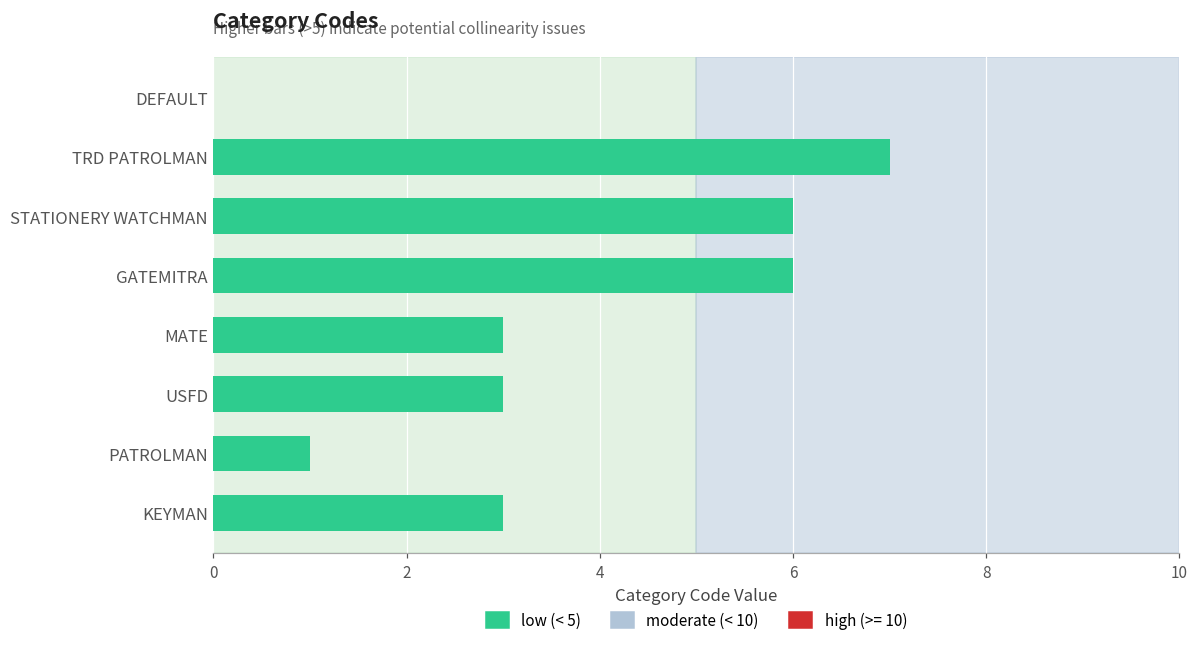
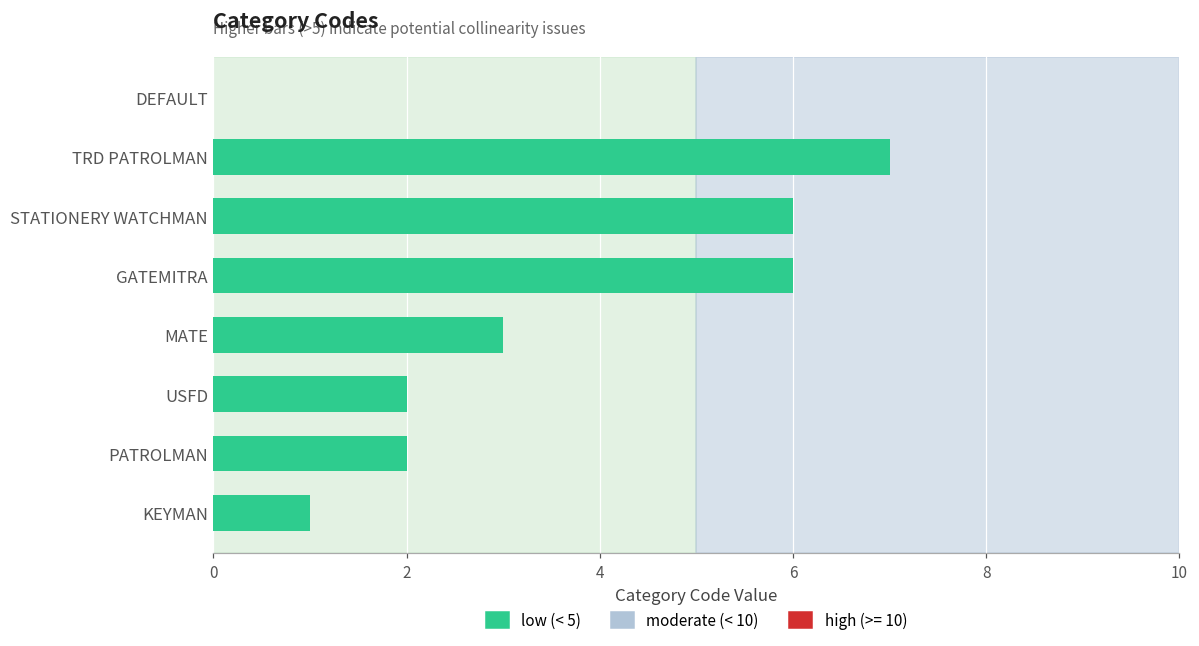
USFD: 3 -> 2
PATROLMAN: 1 -> 2
KEYMAN: 3 -> 1
